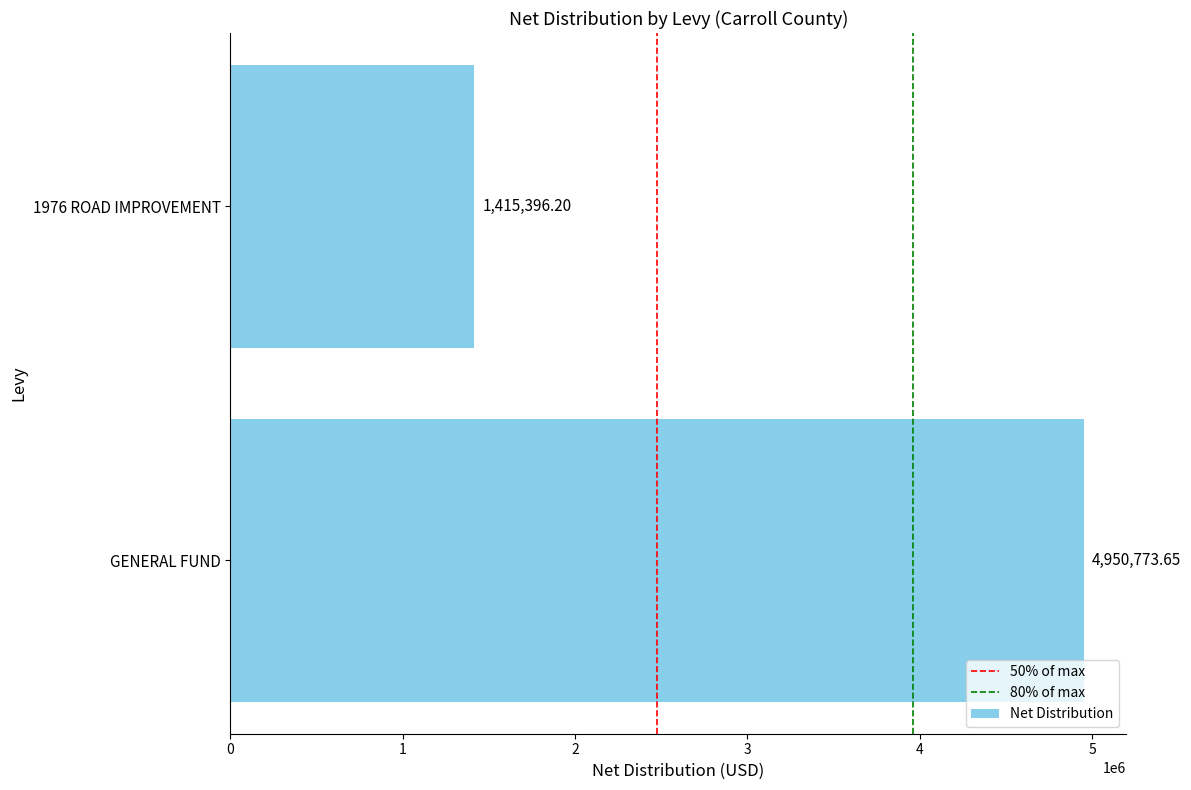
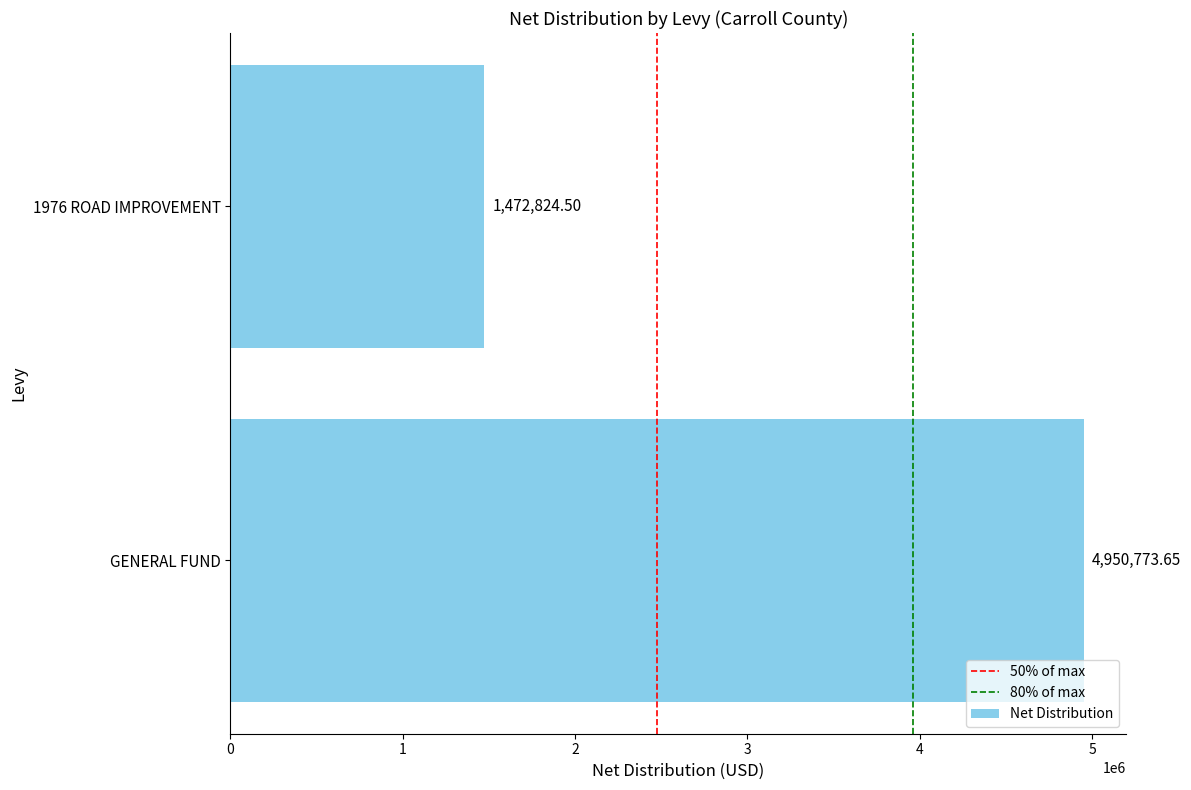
1976 ROAD IMPROVEMENT: 1,415,396.20 -> 1,472,824.50
